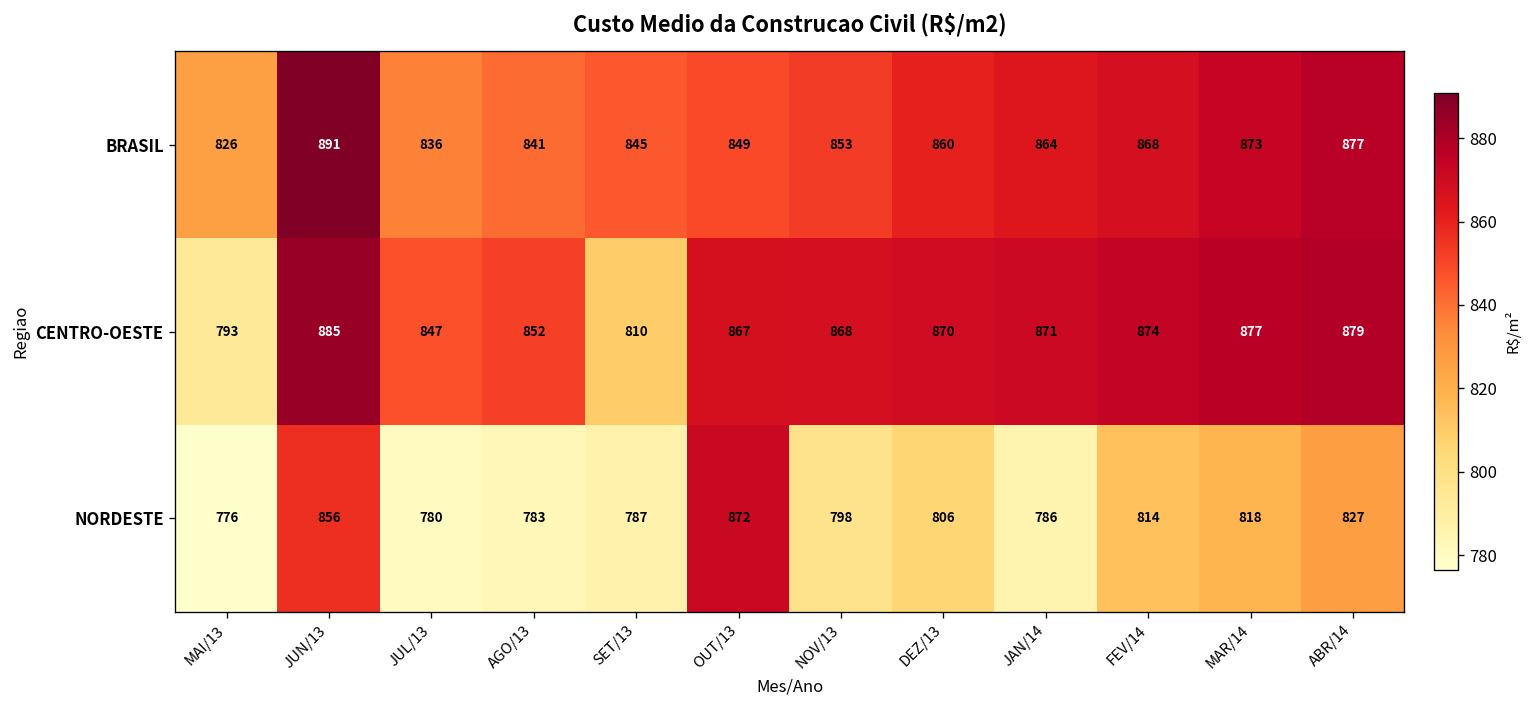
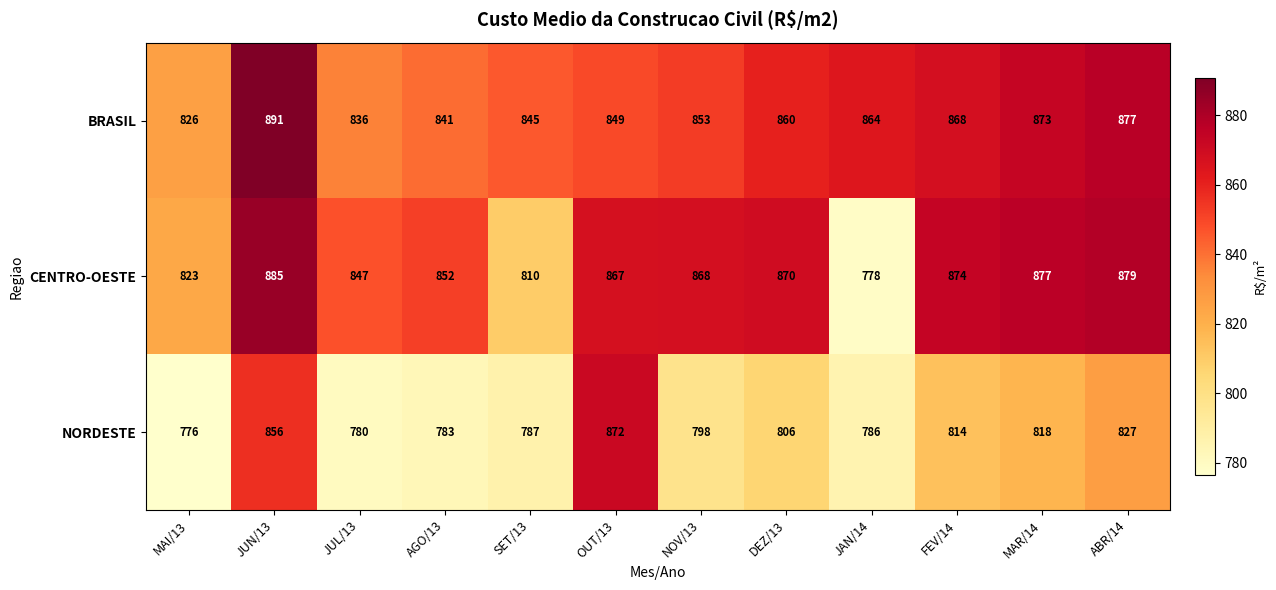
CENTRO-OESTE, MAI/13: 793 -> 823
CENTRO-OESTE, JAN/14: 871 -> 778
